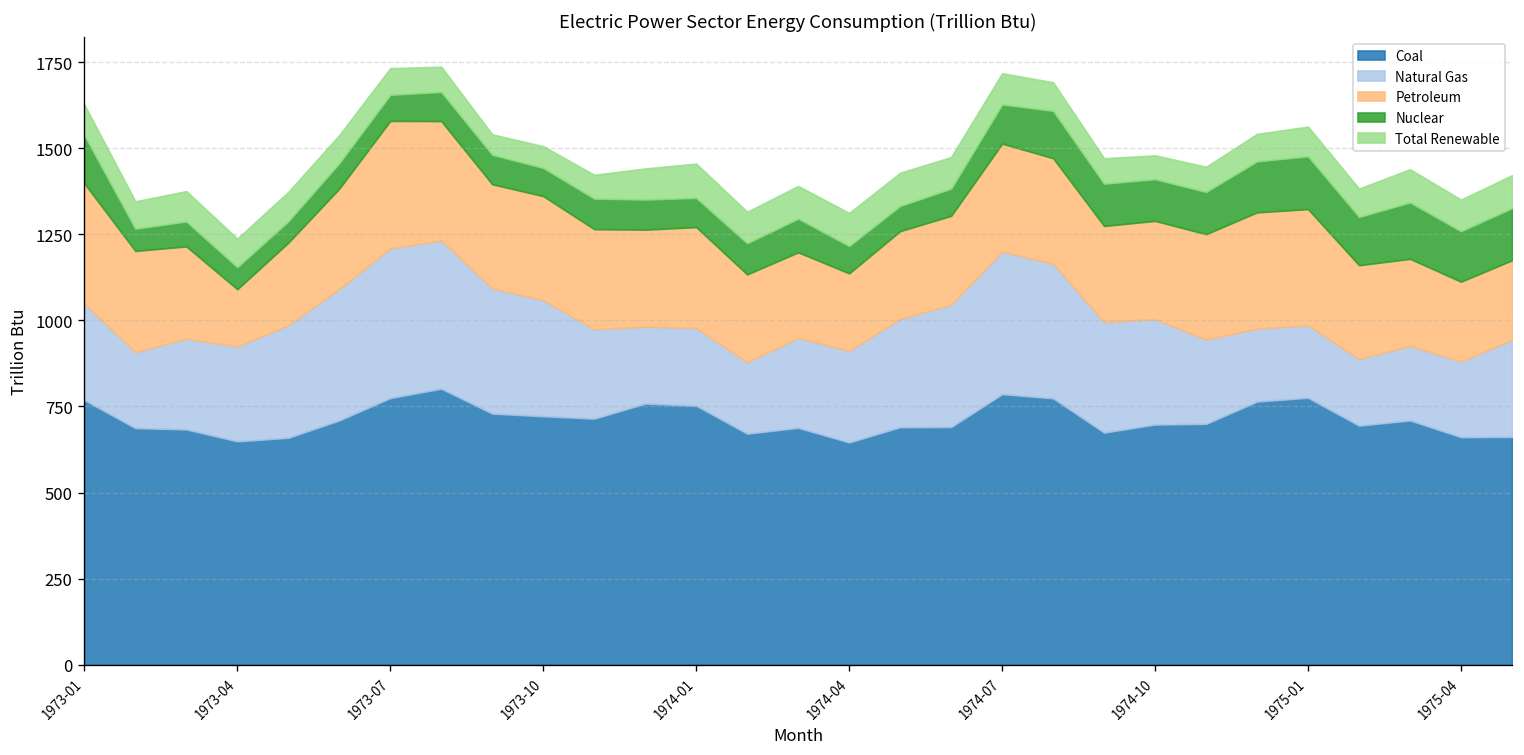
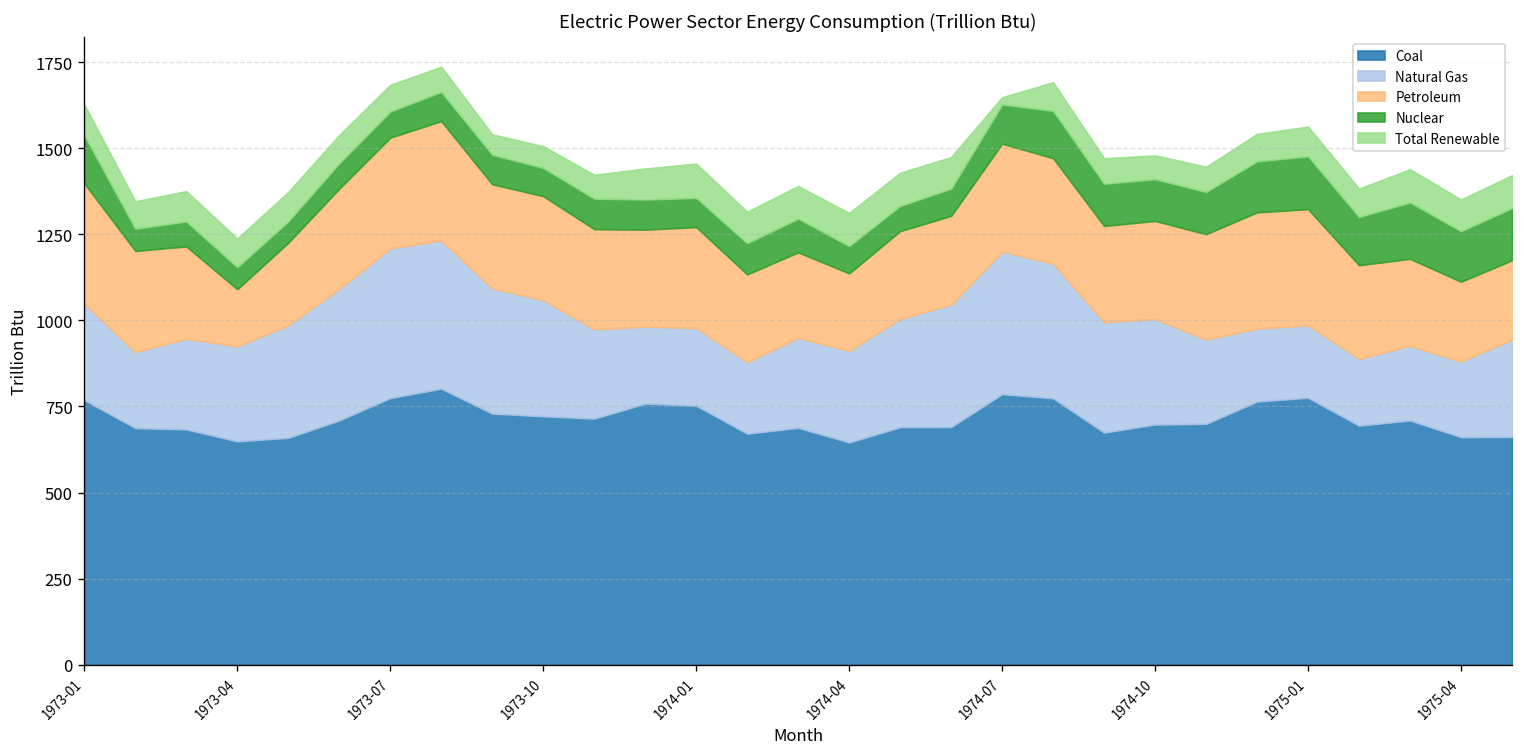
Petroleum, 1973-07: 370 -> 320
Total Renewable, 1974-07: 90 -> 20
